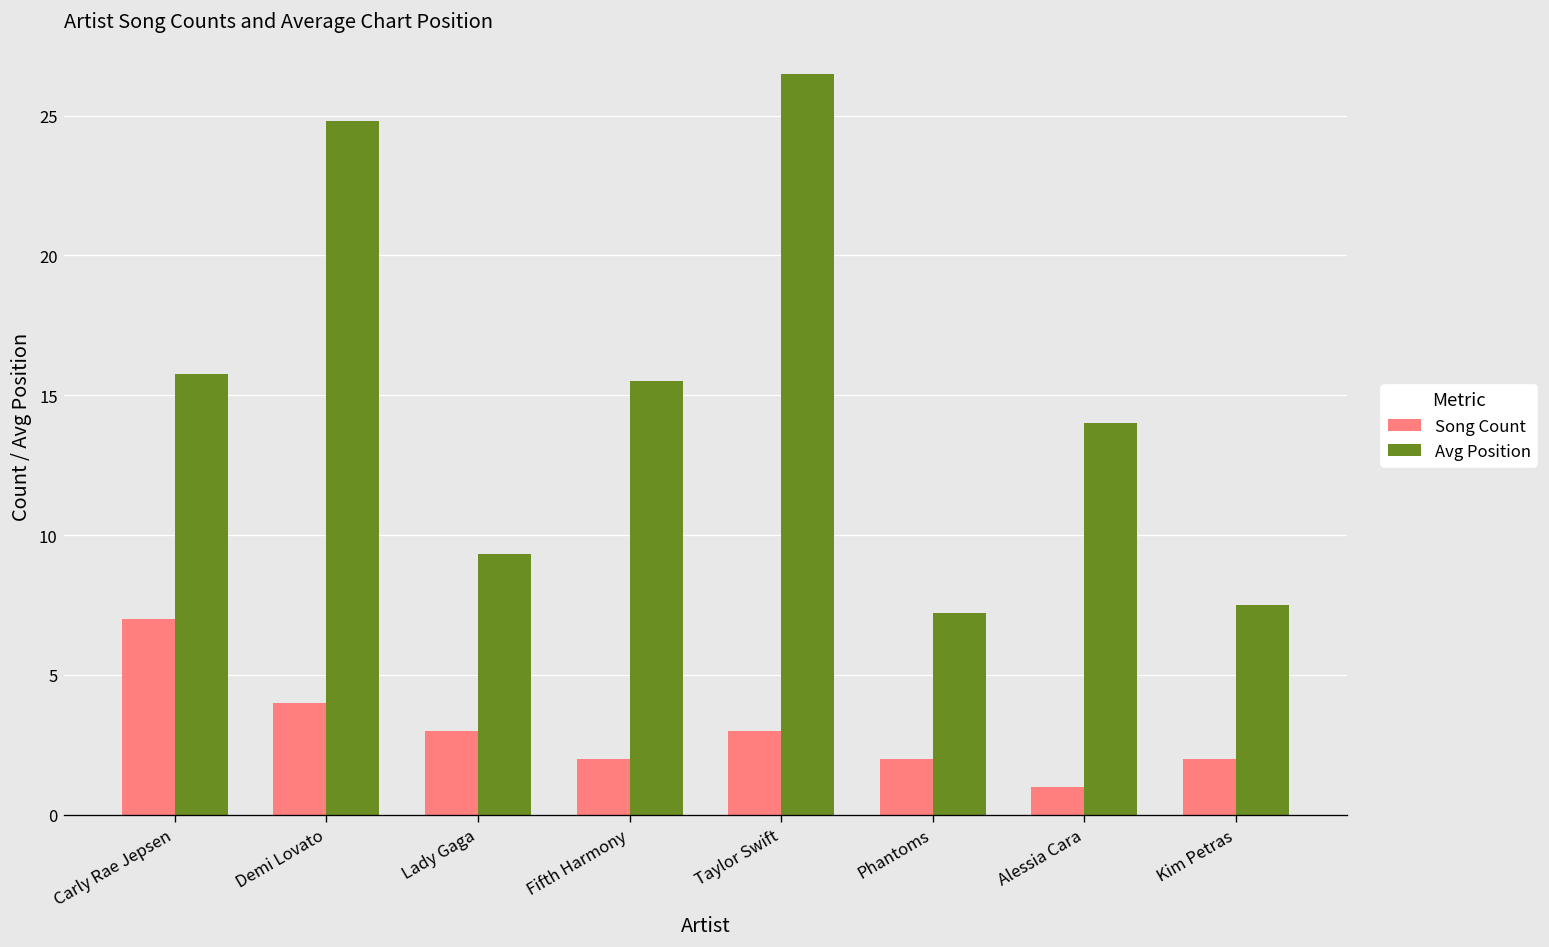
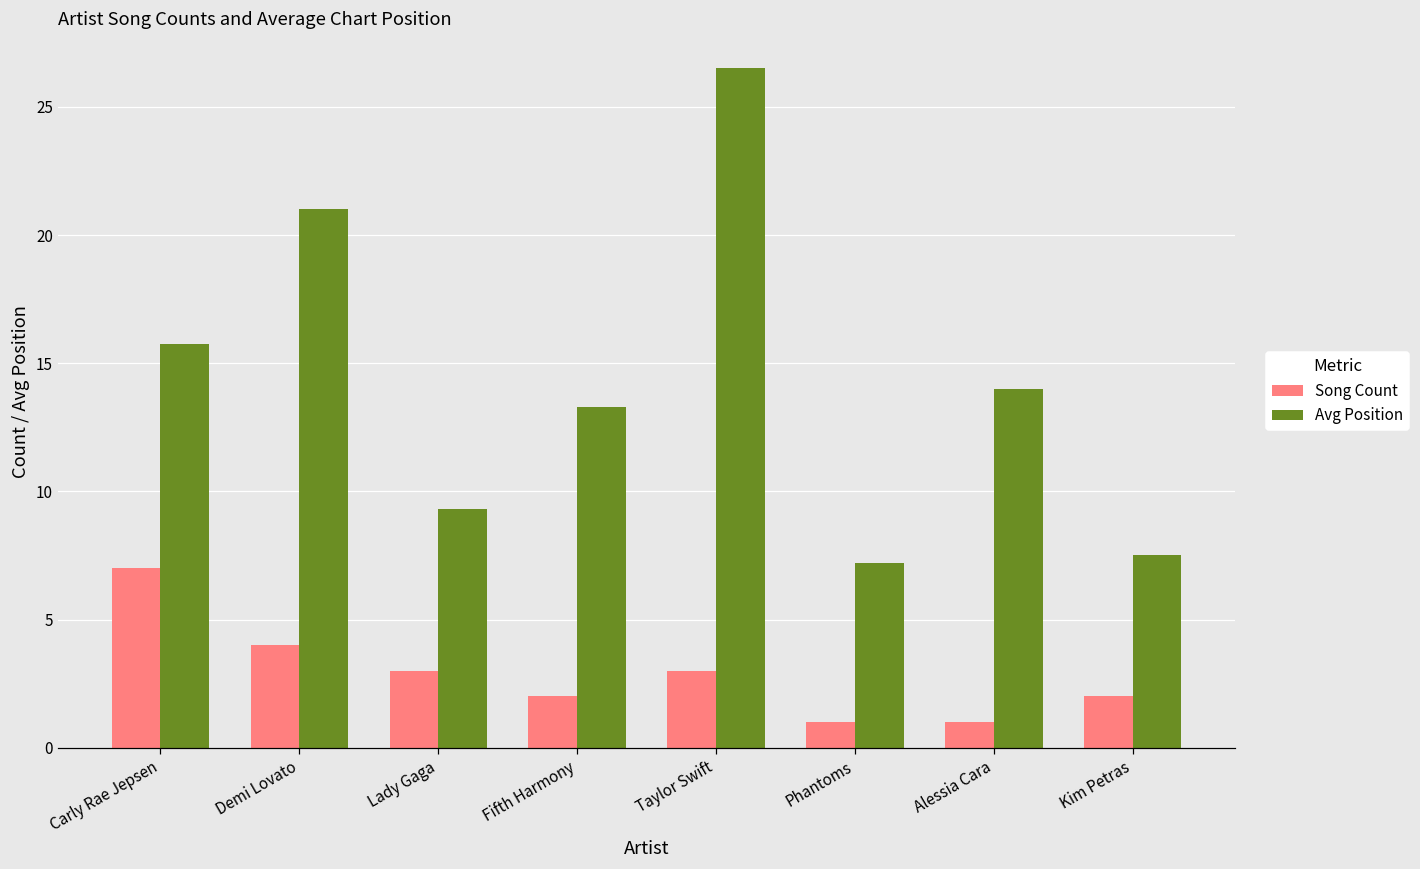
Avg Position, Demi Lovato: 24.8 -> 21.0
Avg Position, Fifth Harmony: 15.5 -> 13.3
Song Count, Phantoms: 2 -> 1
